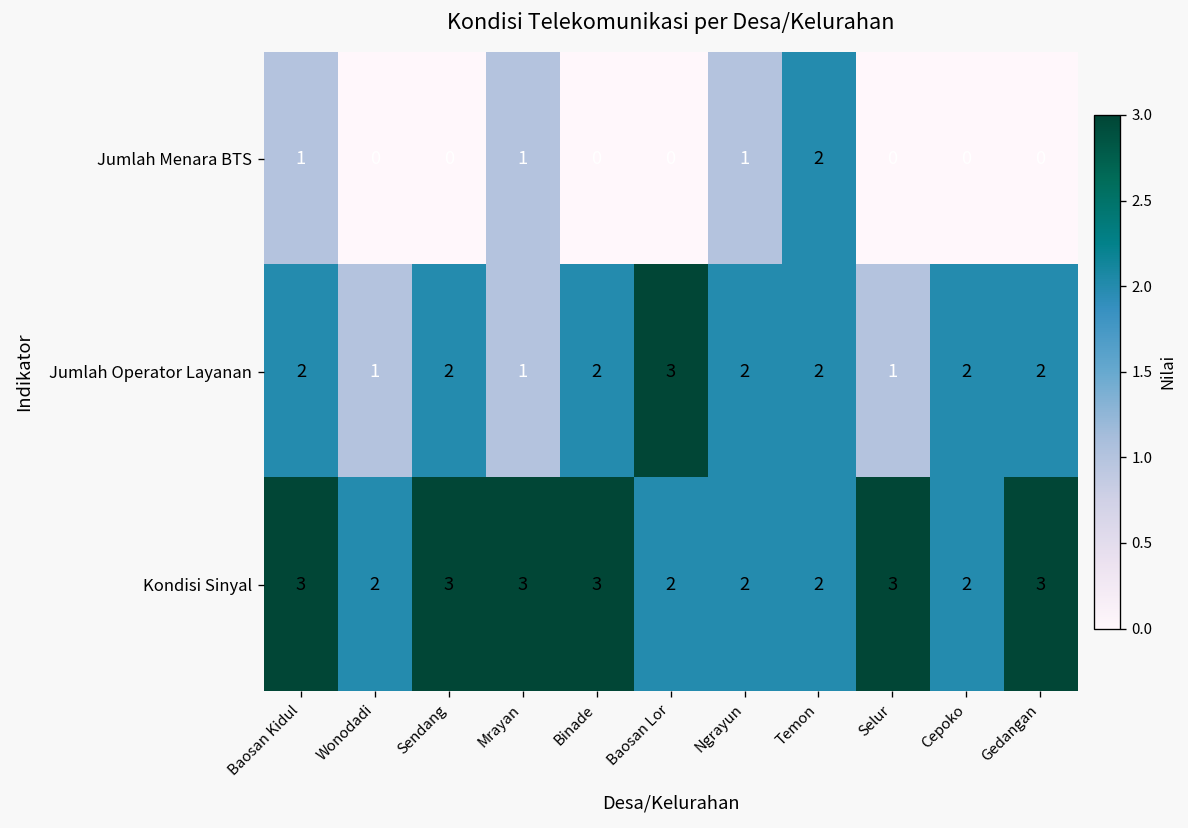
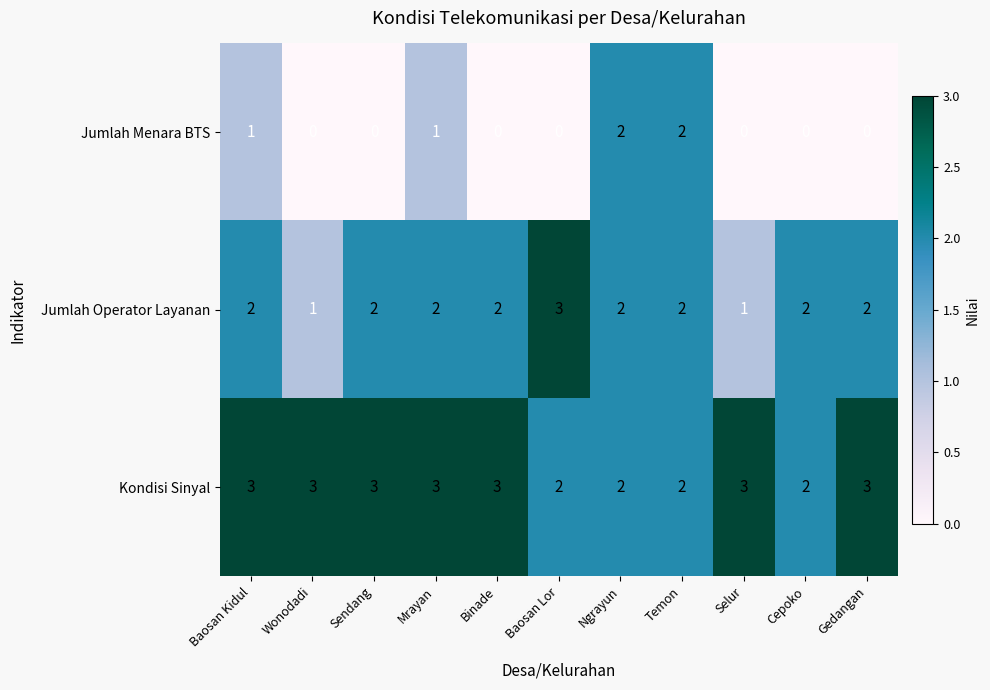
Jumlah Menara BTS, Ngrayun: 1 -> 2
Jumlah Operator Layanan, Mrayan: 1 -> 2
Kondisi Sinyal, Wonodadi: 2 -> 3
